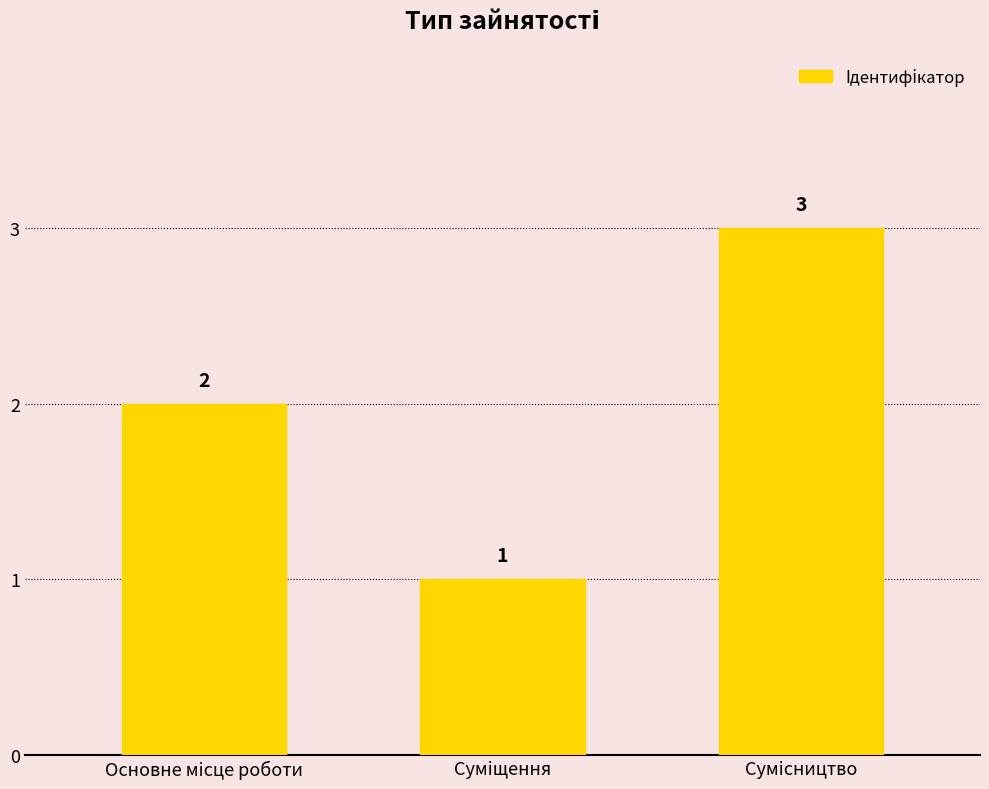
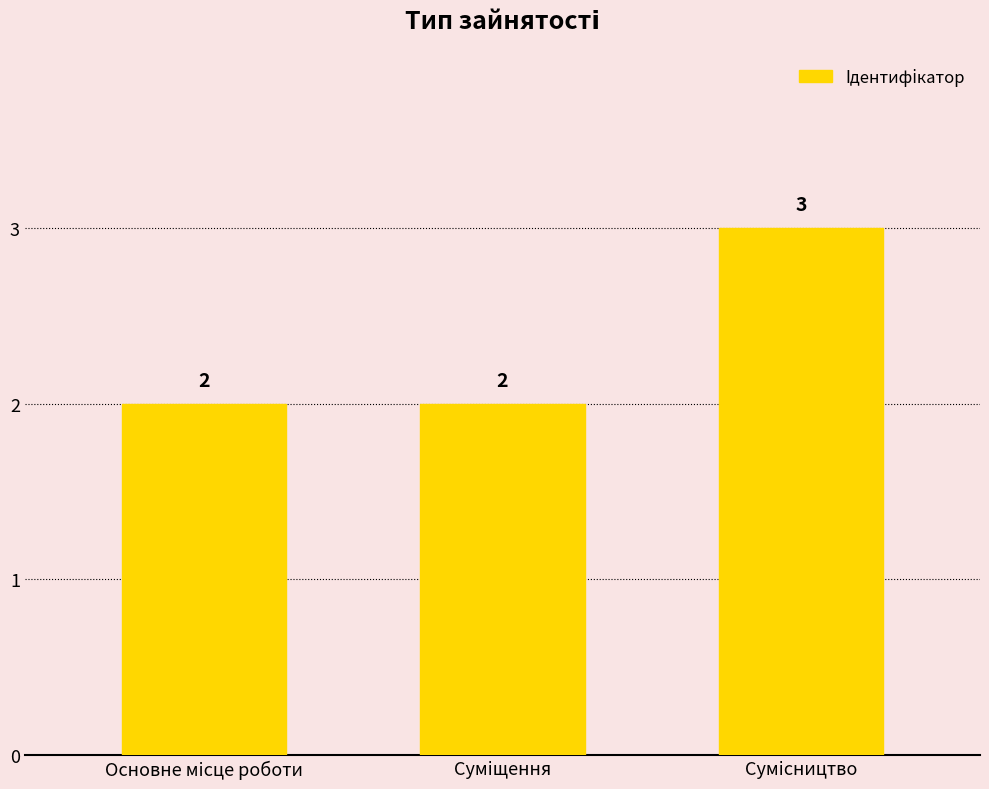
Суміщення: 1 -> 2
